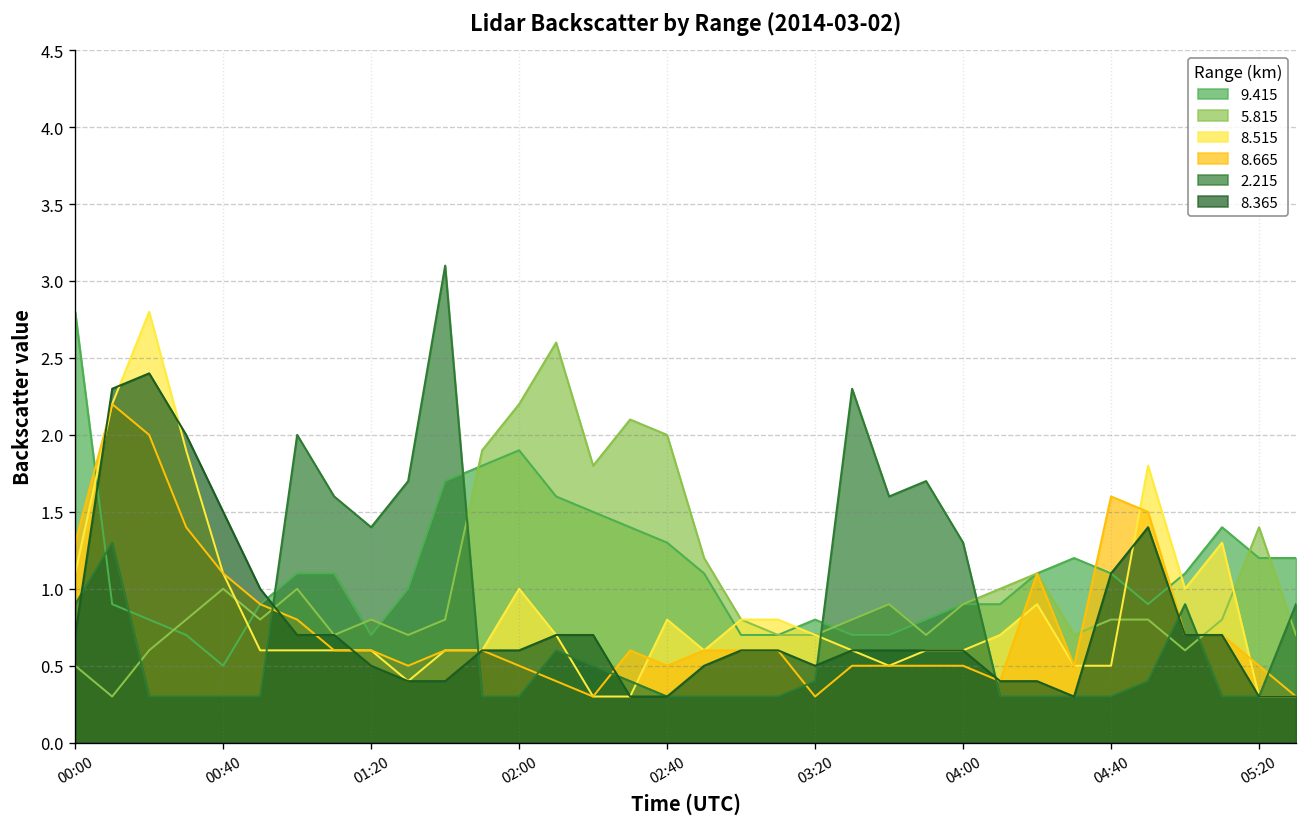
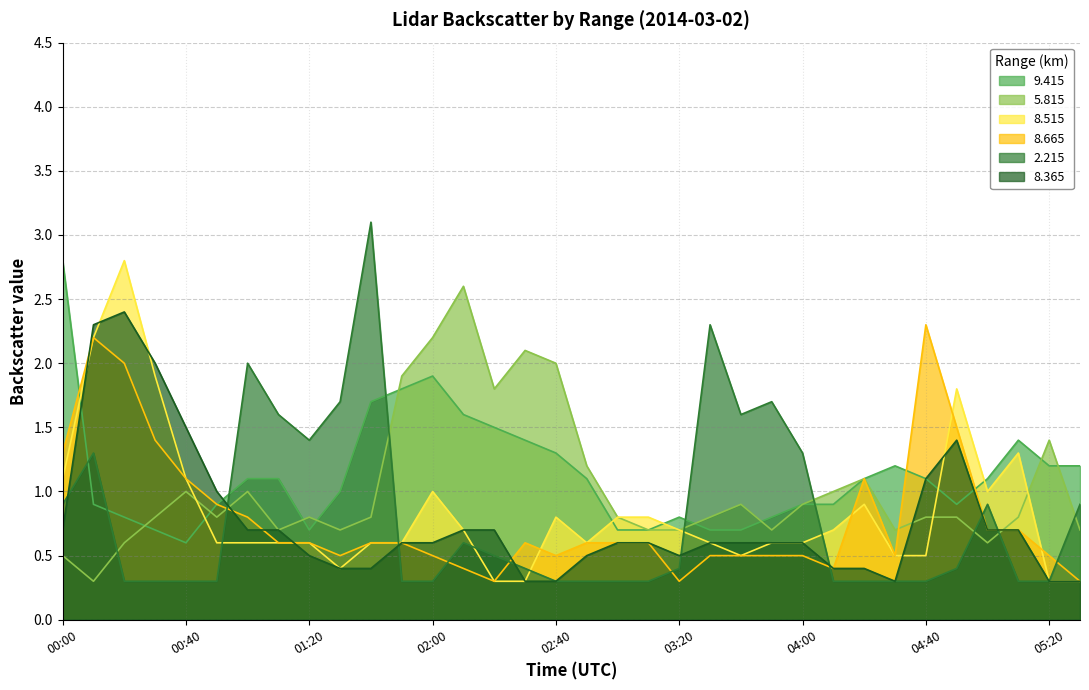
9.415, 00:40: 0.5 -> 0.6
8.665, 04:40: 1.6 -> 2.3
